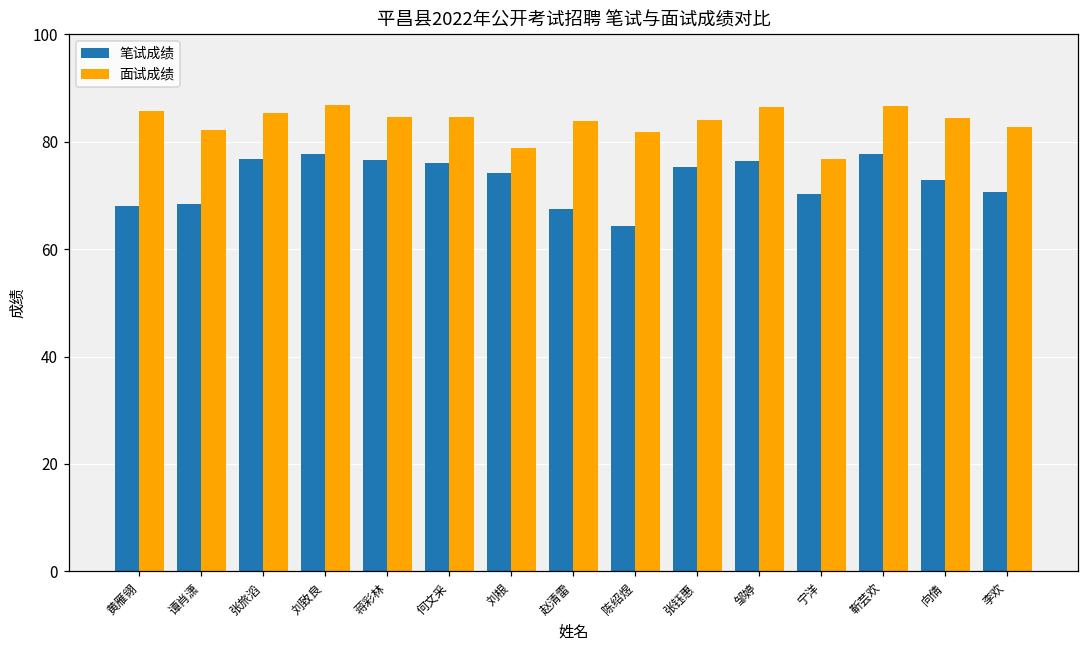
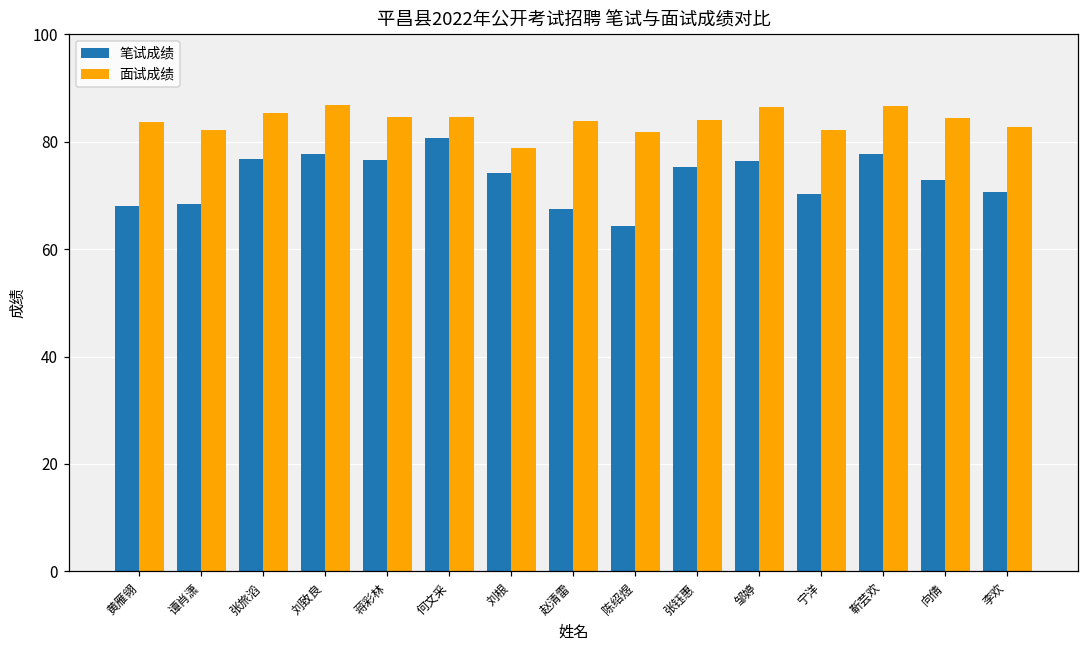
面试成绩, 黄雁翎: 86 -> 84
笔试成绩, 何文采: 76 -> 81
面试成绩, 宁洋: 77 -> 82
